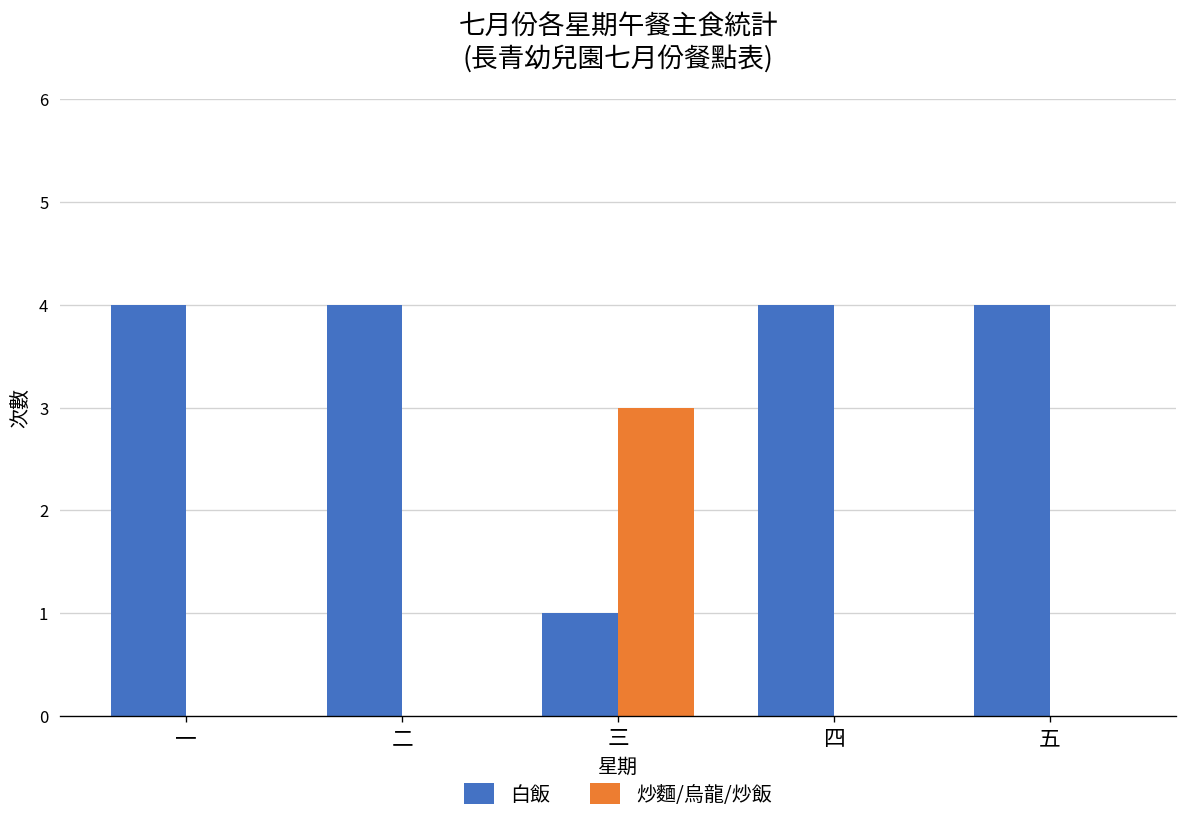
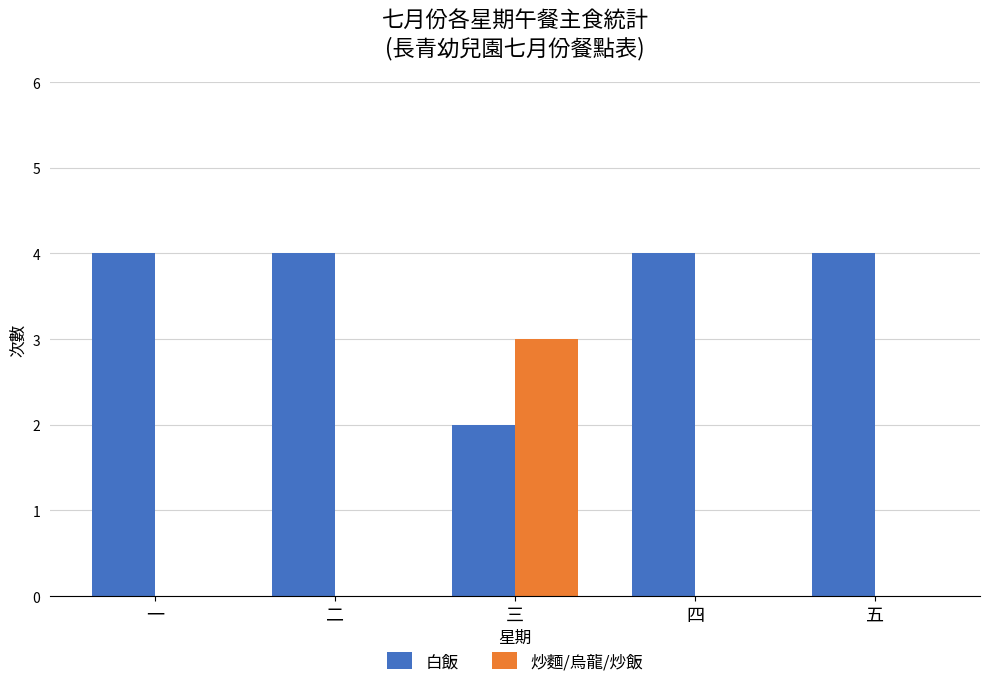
白飯, 三: 1 -> 2
